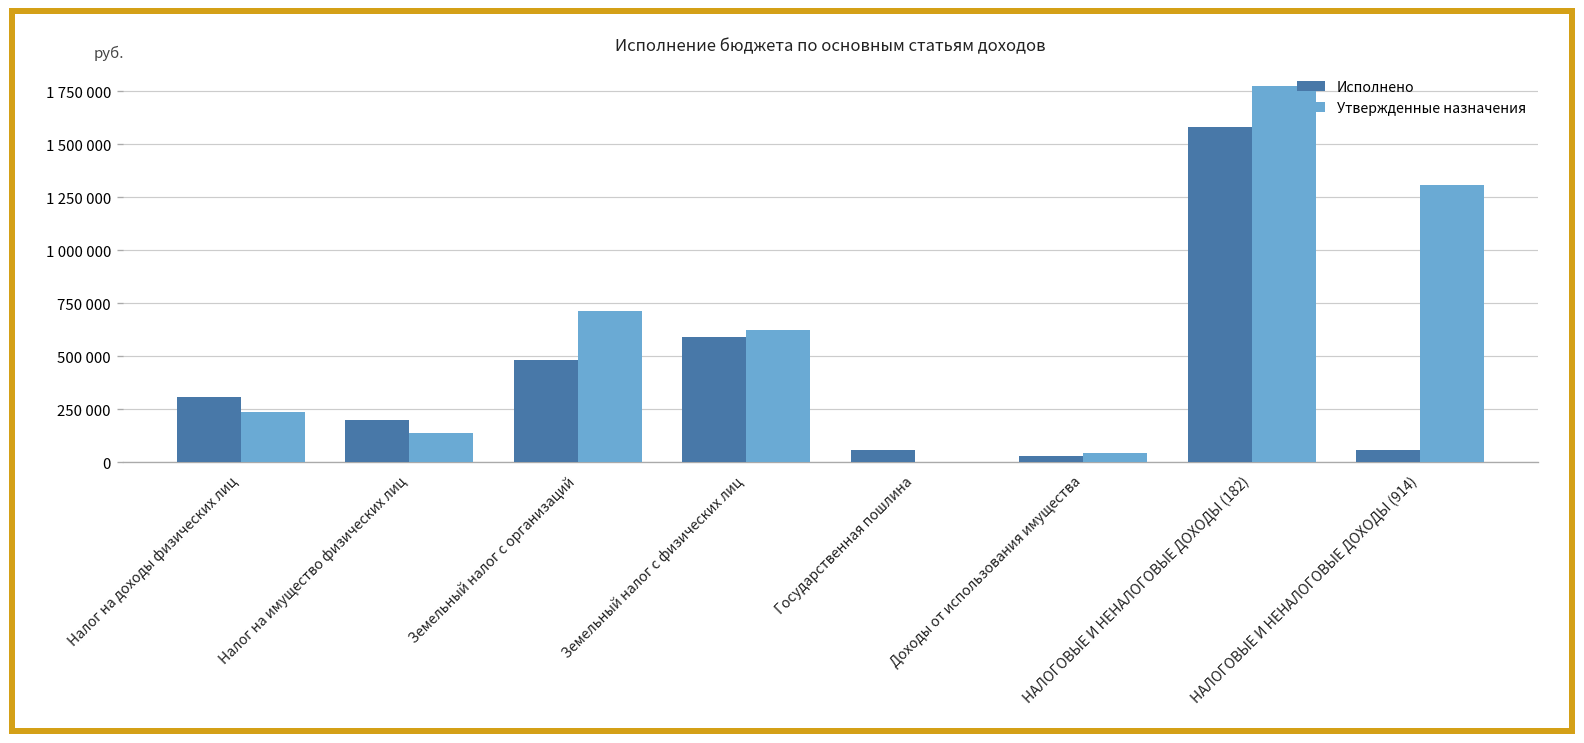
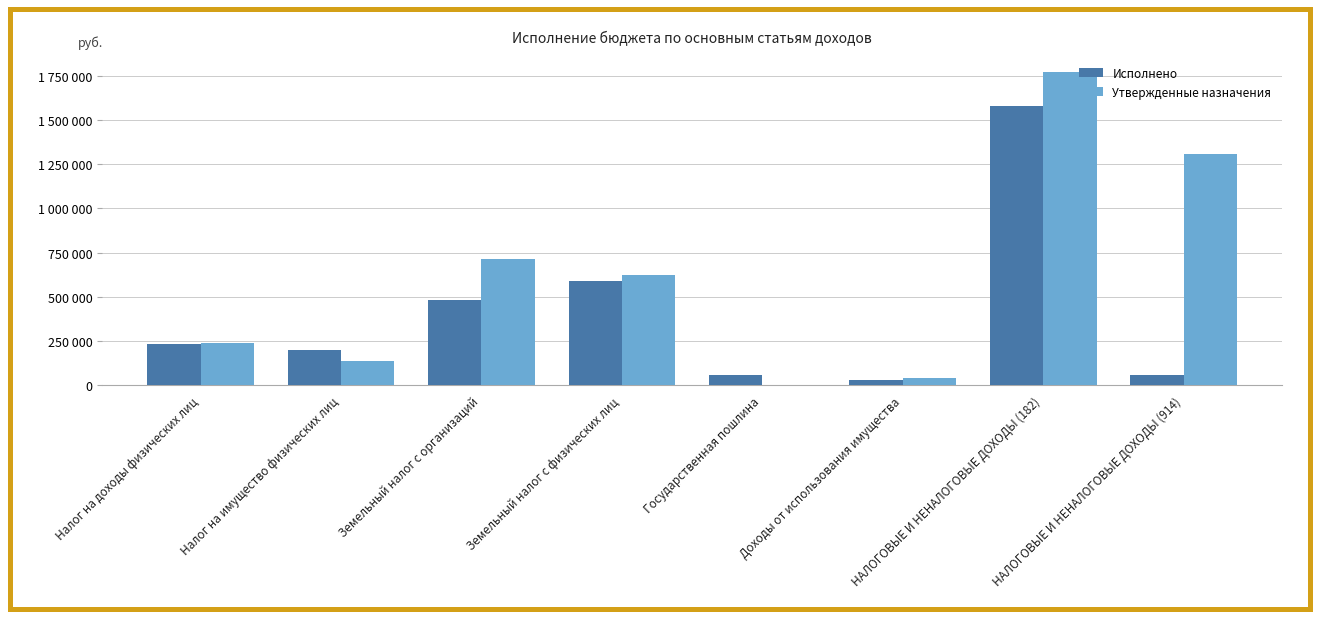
Исполнено, Налог на доходы физических лиц: 310000 -> 230000
